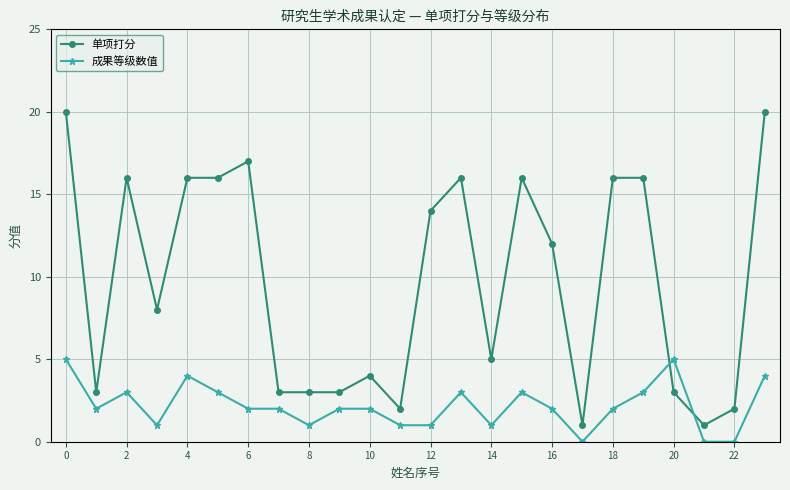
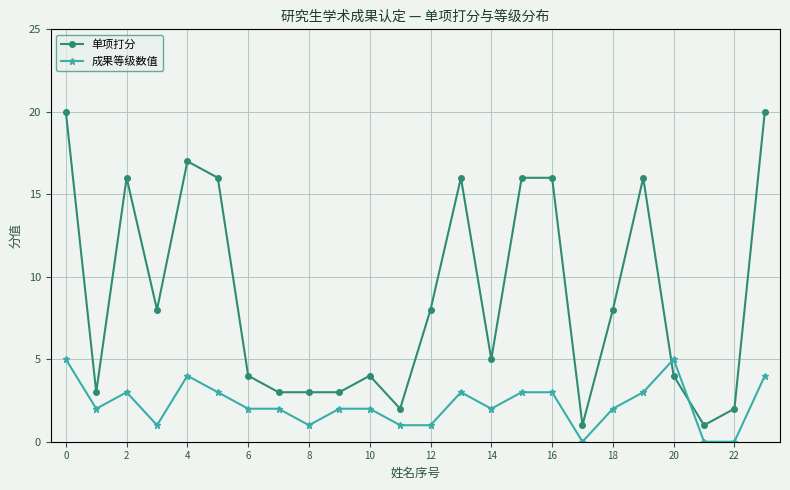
单项打分, 4: 16 -> 17
单项打分, 6: 17 -> 4
单项打分, 12: 14 -> 8
成果等级数值, 14: 1 -> 2
单项打分, 16: 12 -> 16
成果等级数值, 16: 2 -> 3
单项打分, 18: 16 -> 8
单项打分, 20: 3 -> 4
